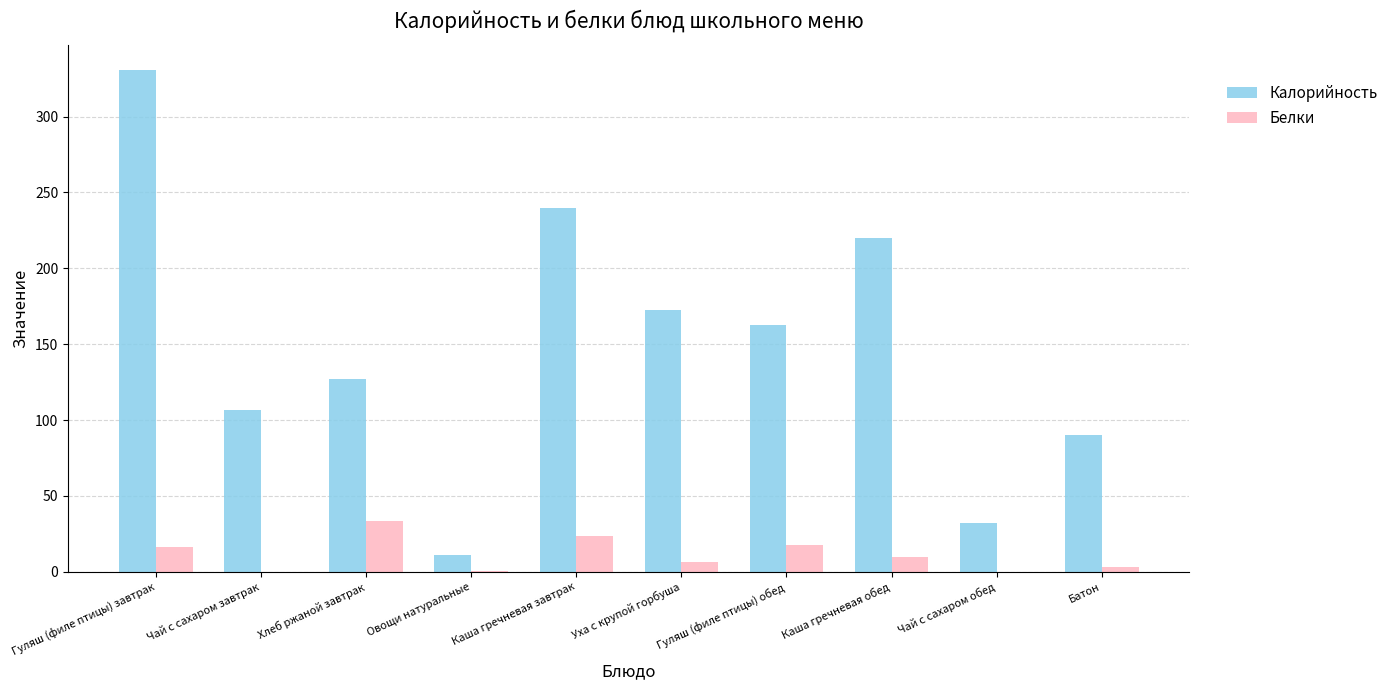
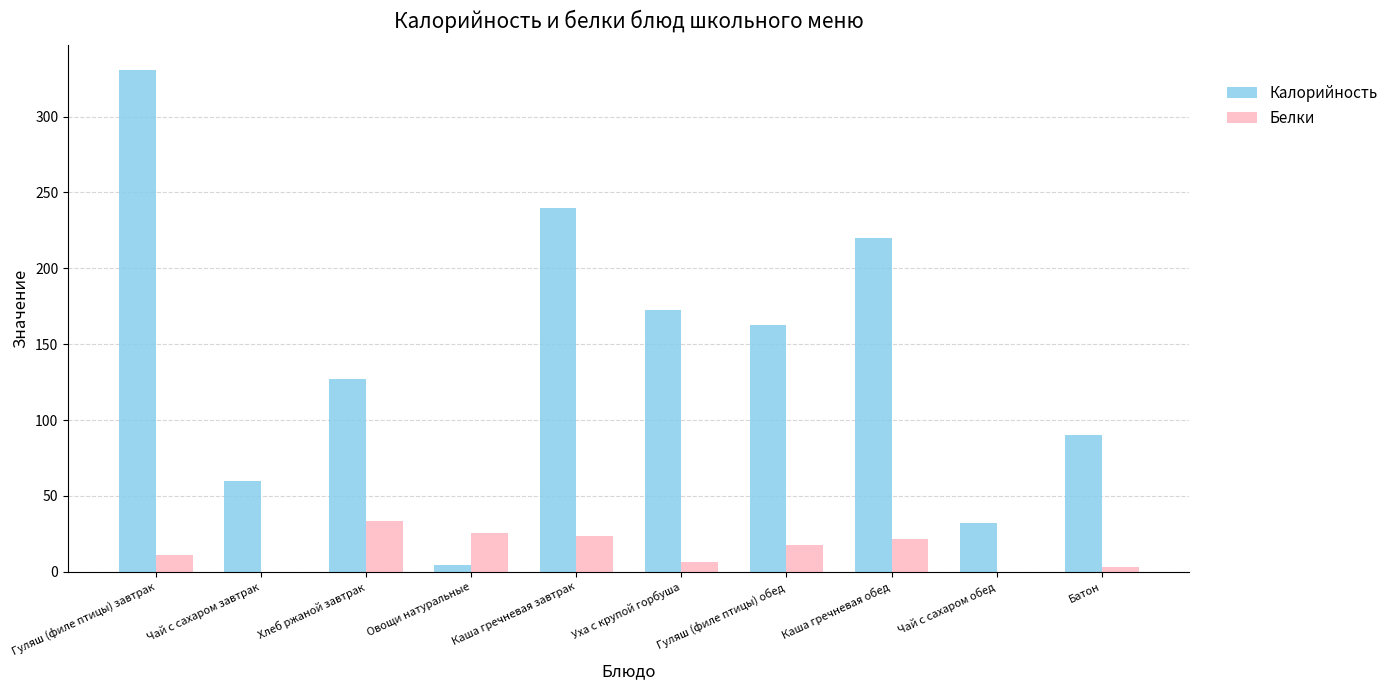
Белки, Гуляш (филе птицы) завтрак: 17 -> 11
Калорийность, Чай с сахаром завтрак: 106 -> 60
Калорийность, Овощи натуральные: 11 -> 4
Белки, Овощи натуральные: 1 -> 26
Белки, Каша гречневая обед: 10 -> 22
